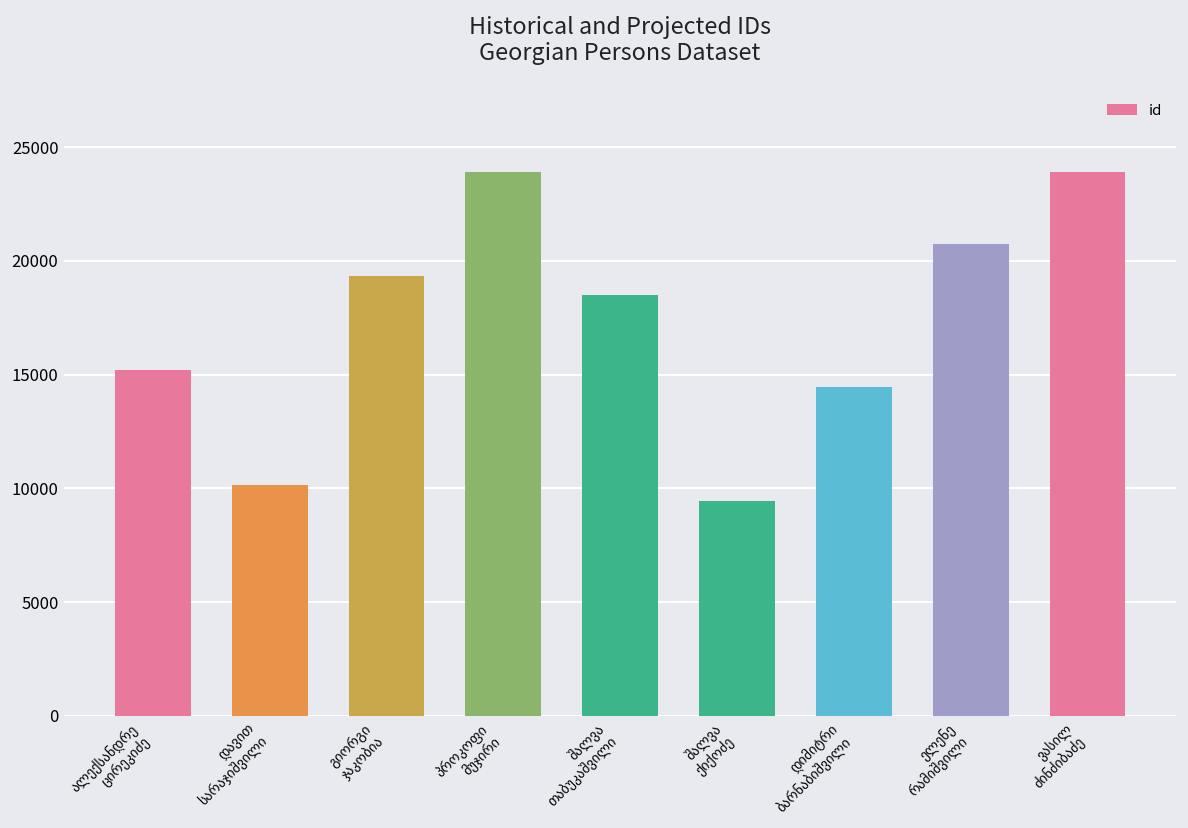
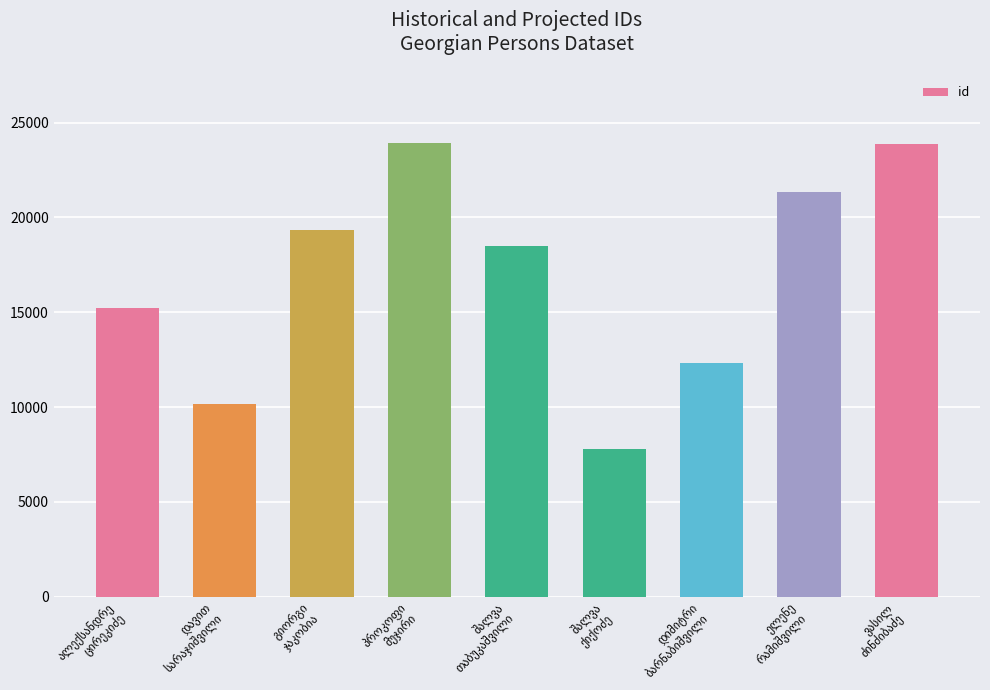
შალვა ქიქოძე: 9400 -> 7800
დიმიტრი ბარნაბიშვილი: 14400 -> 12300
ელენე რამიშვილი: 20700 -> 21400
